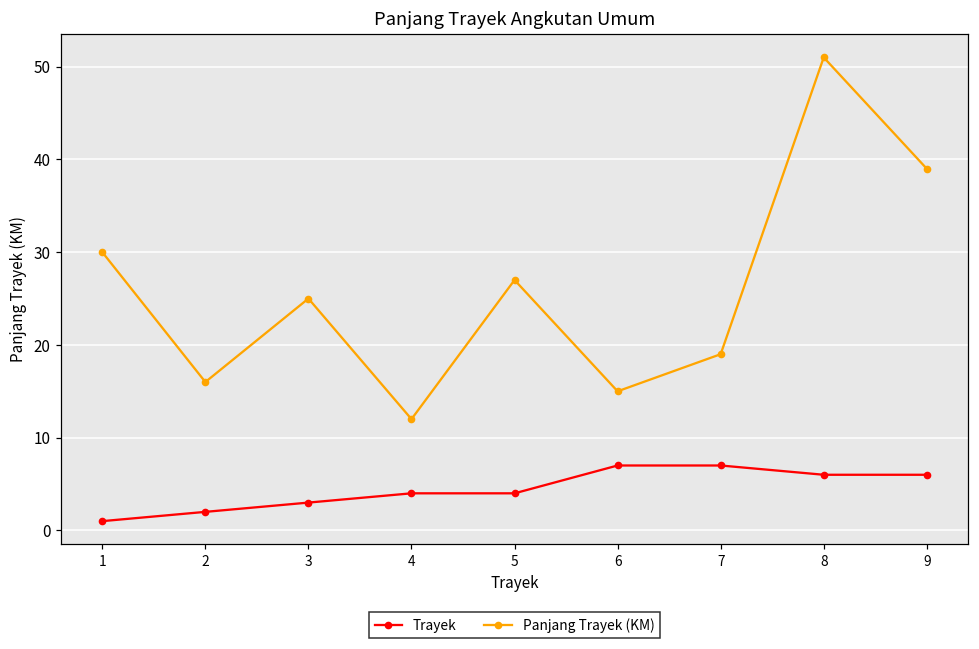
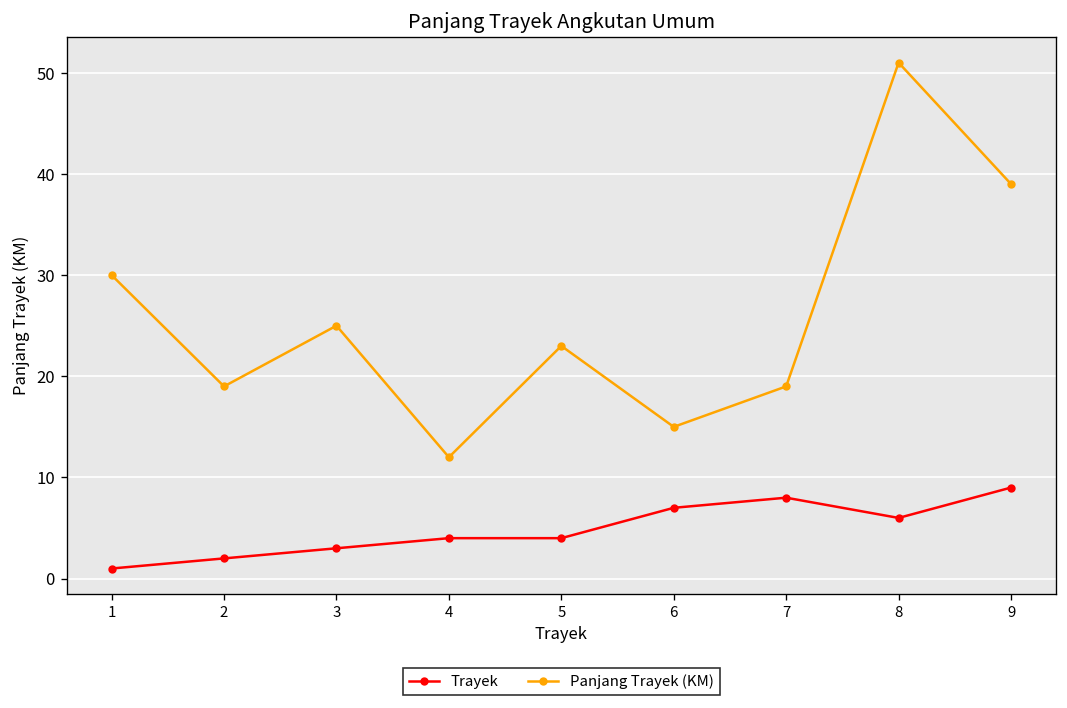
Panjang Trayek (KM), 2: 16 -> 19
Panjang Trayek (KM), 5: 27 -> 23
Trayek, 7: 7 -> 8
Trayek, 9: 6 -> 9
